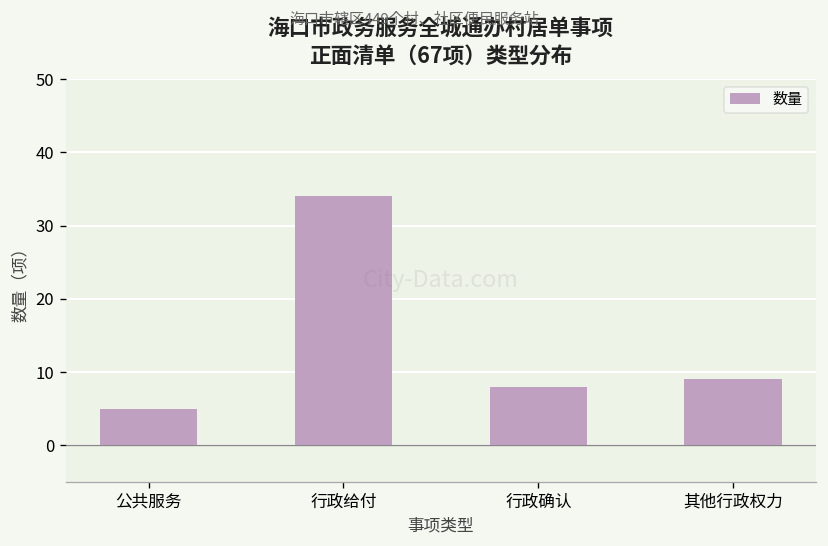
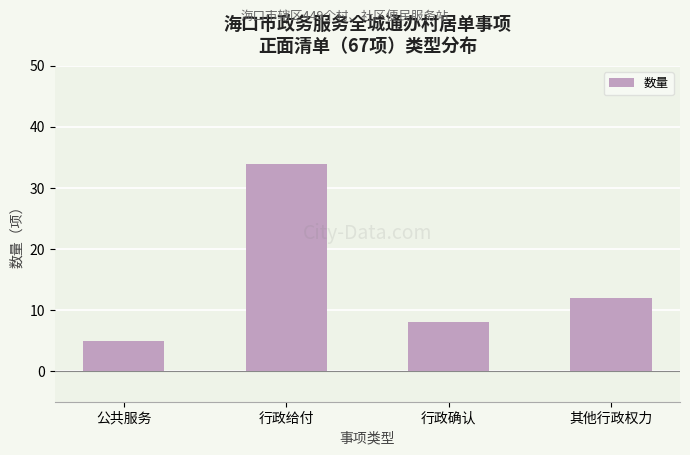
其他行政权力: 9 -> 12
